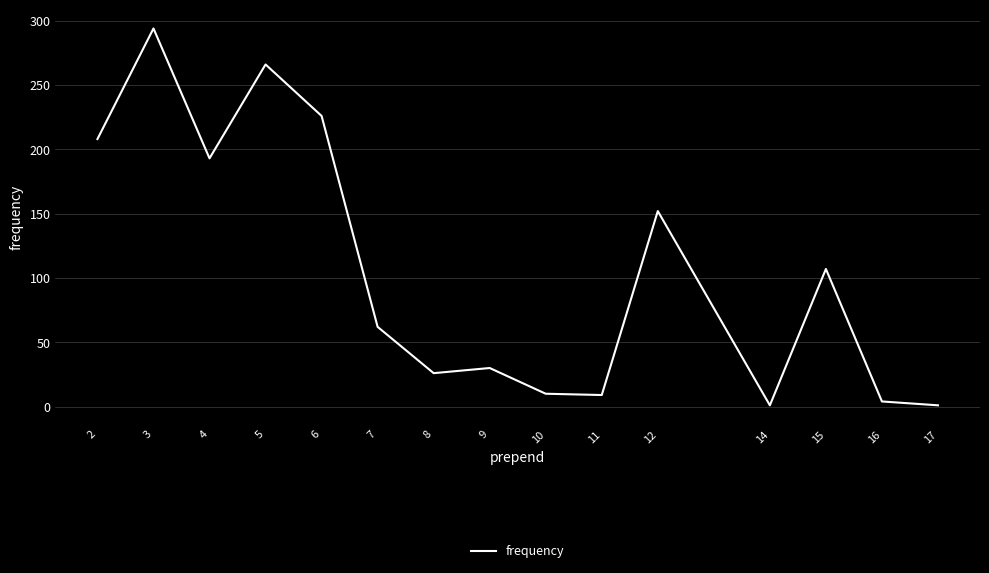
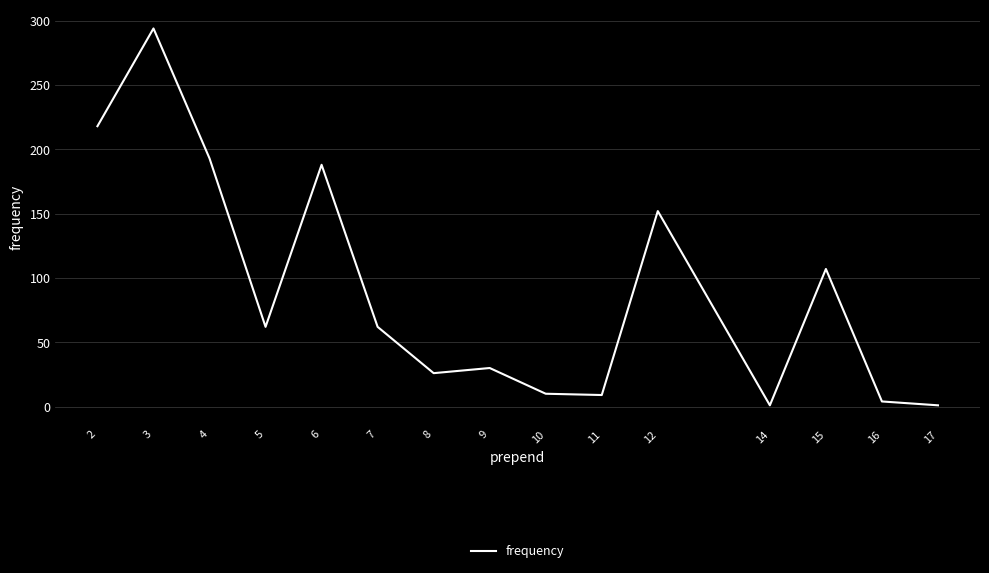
2: 208 -> 218
5: 266 -> 62
6: 226 -> 188
